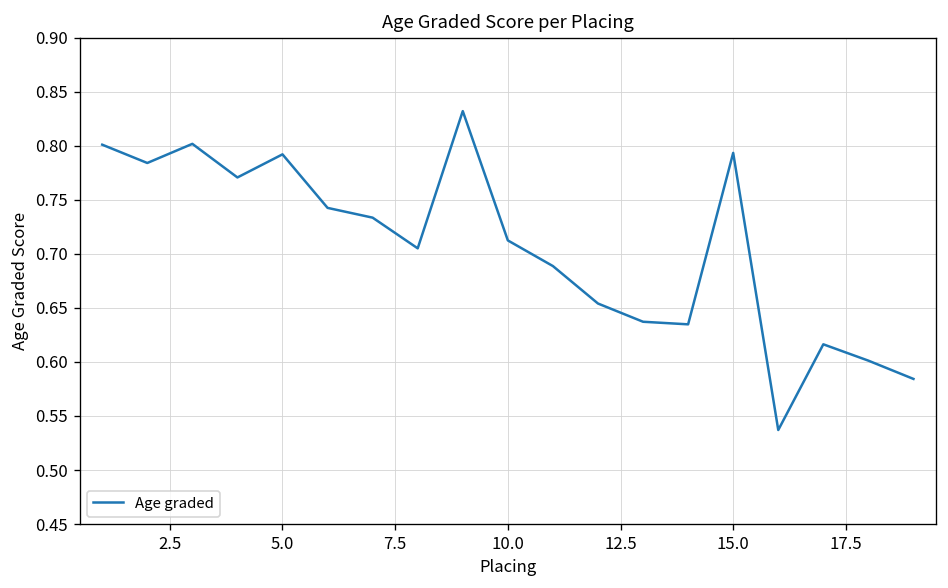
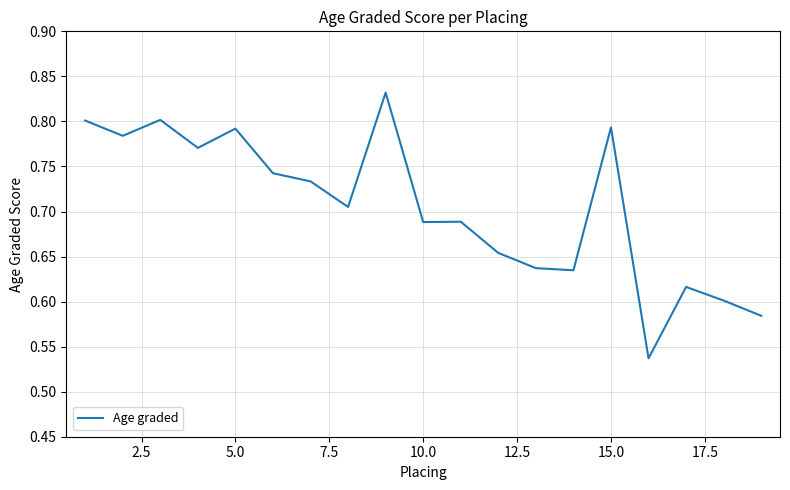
10.0: 0.71 -> 0.69
